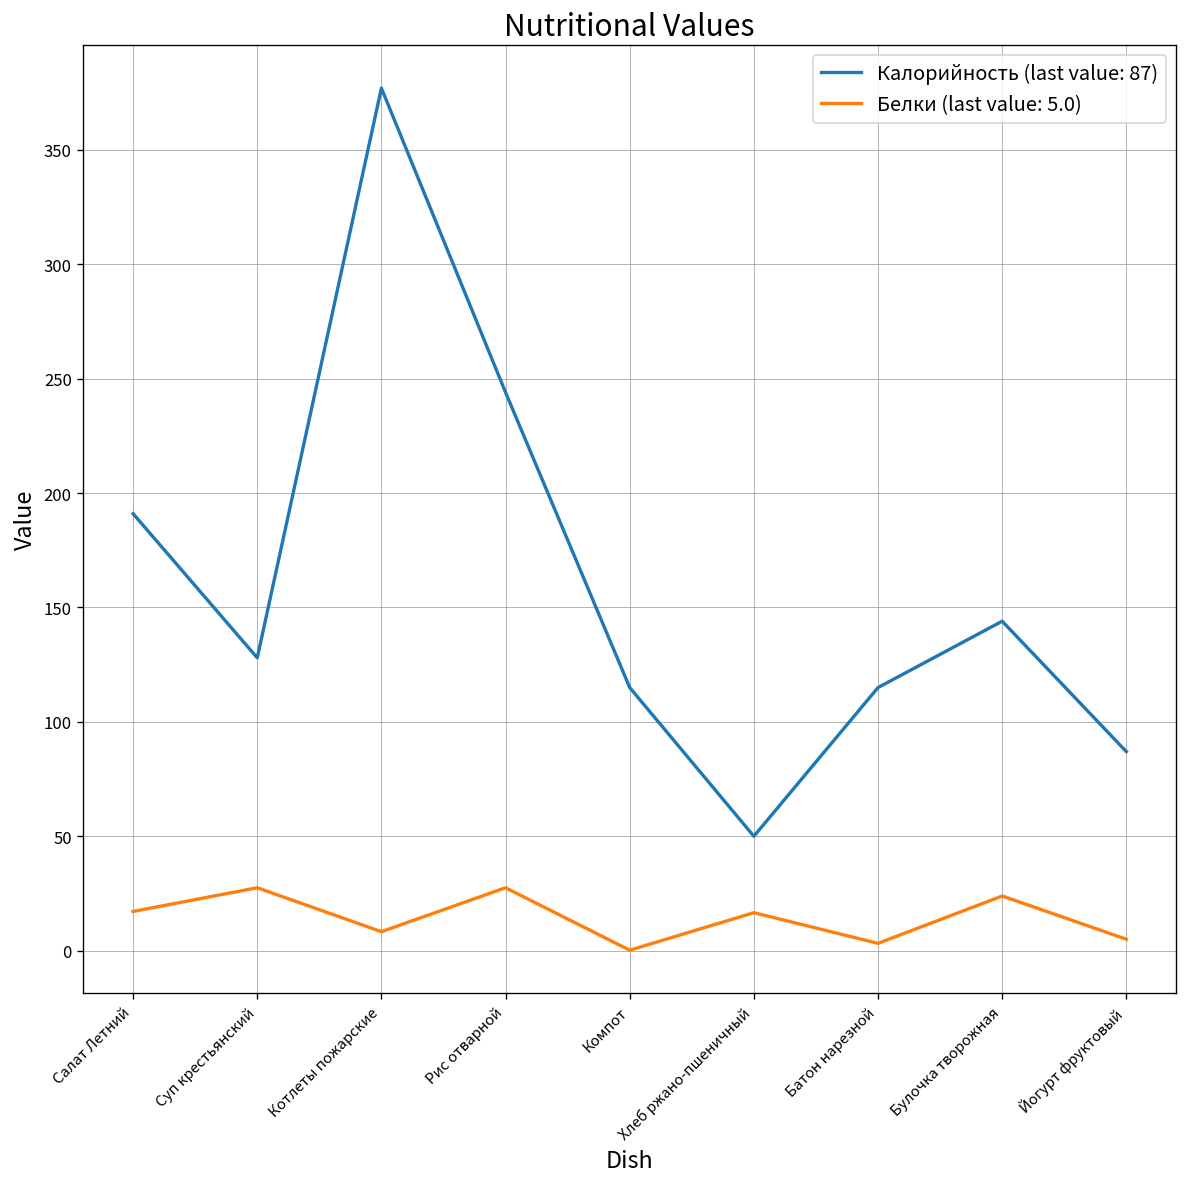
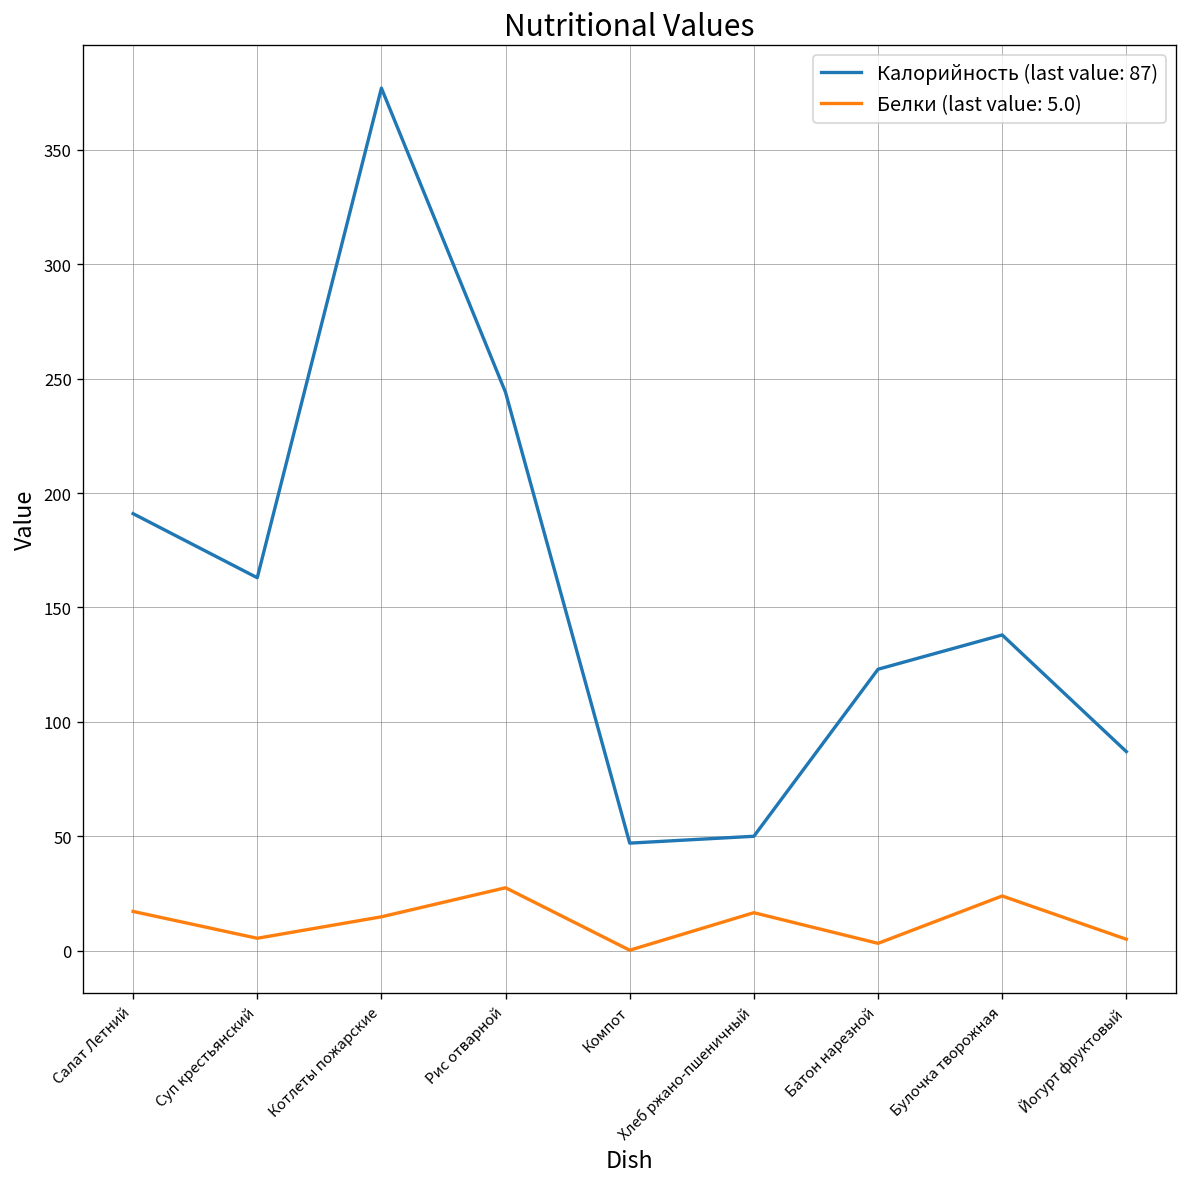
Калорийность (last value: 87), Суп крестьянский: 128 -> 163
Белки (last value: 5.0), Суп крестьянский: 28 -> 5
Белки (last value: 5.0), Котлеты пожарские: 8 -> 15
Калорийность (last value: 87), Компот: 115 -> 47
Калорийность (last value: 87), Батон нарезной: 115 -> 123
Калорийность (last value: 87), Булочка творожная: 144 -> 138
